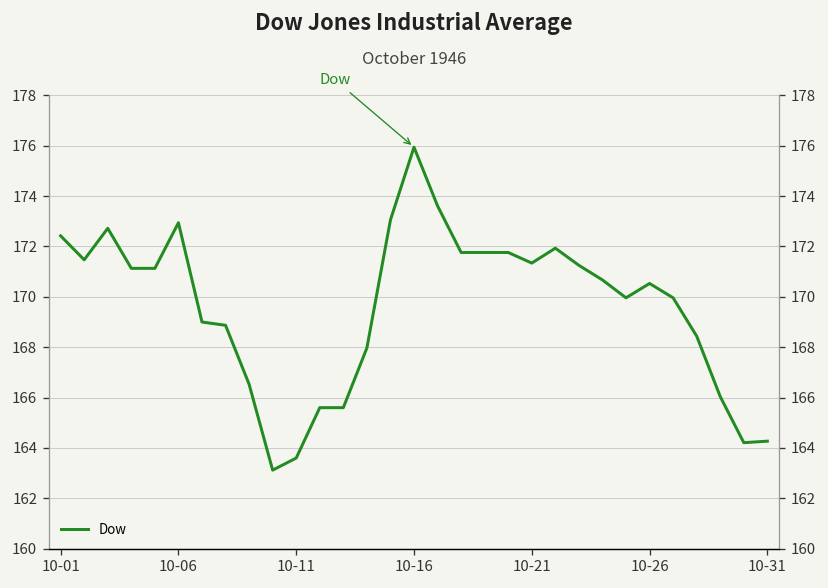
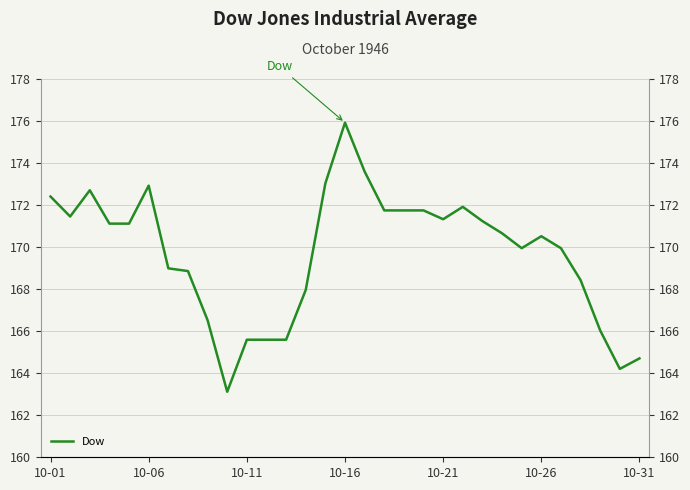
10-11: 163.6 -> 165.6
10-31: 164.3 -> 164.7
